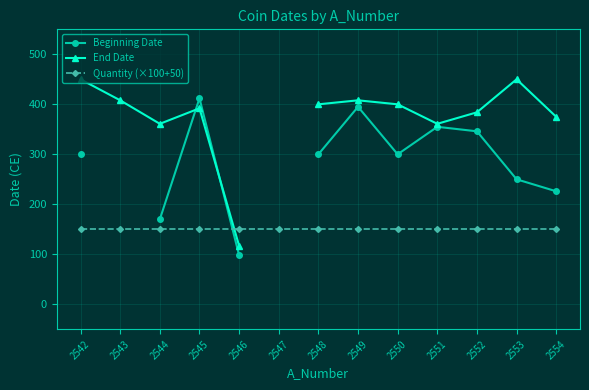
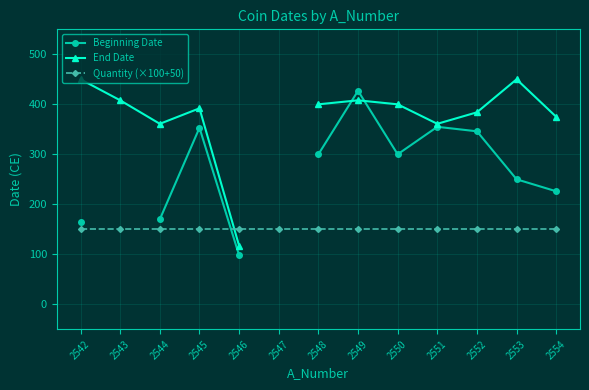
Beginning Date, 2542: 300 -> 170
Beginning Date, 2545: 410 -> 350
Beginning Date, 2549: 400 -> 430
